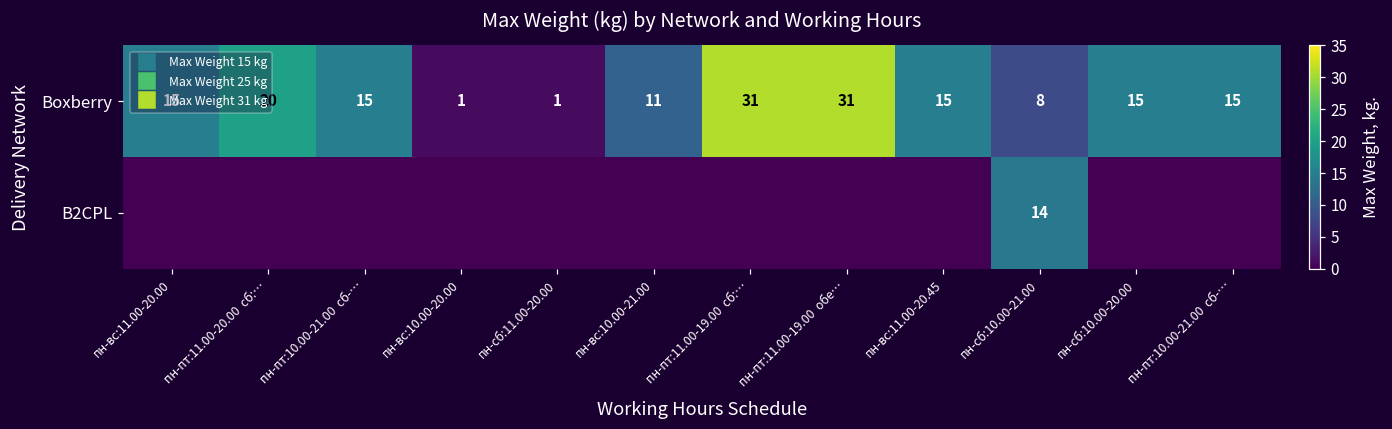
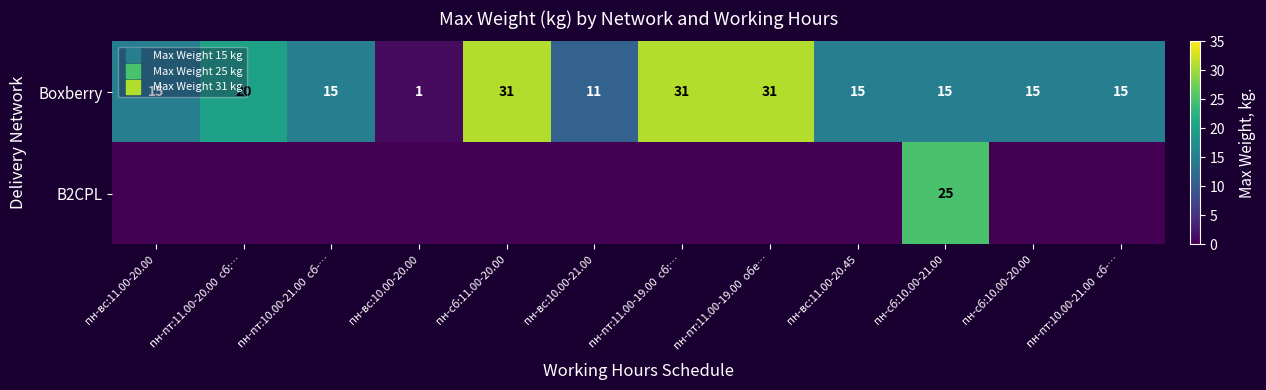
Boxberry, пн-сб:11.00-20.00: 1 -> 31
Boxberry, пн-сб:10.00-21.00: 8 -> 15
B2CPL, пн-сб:10.00-21.00: 14 -> 25
